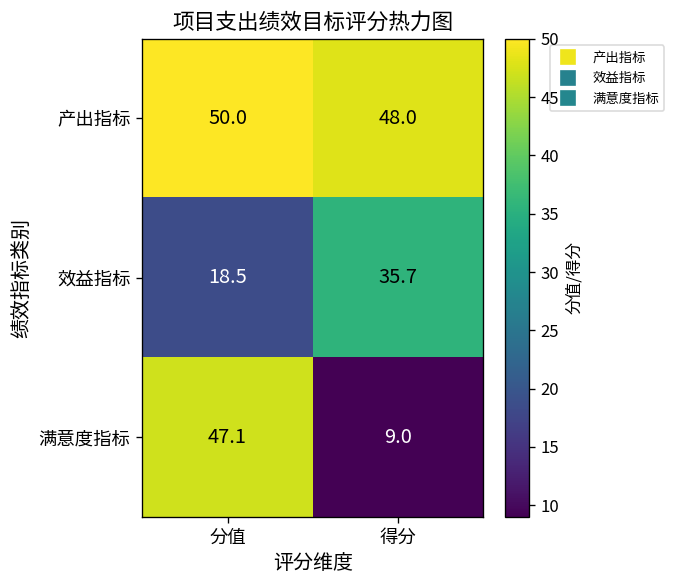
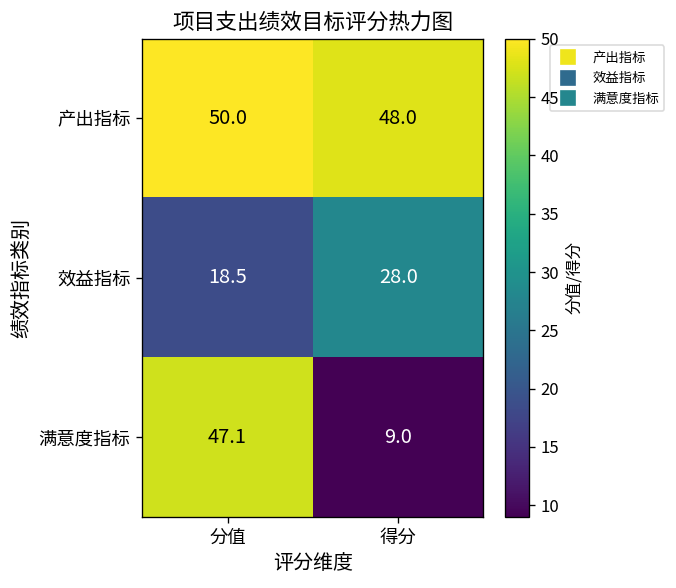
效益指标, 得分: 35.7 -> 28.0
